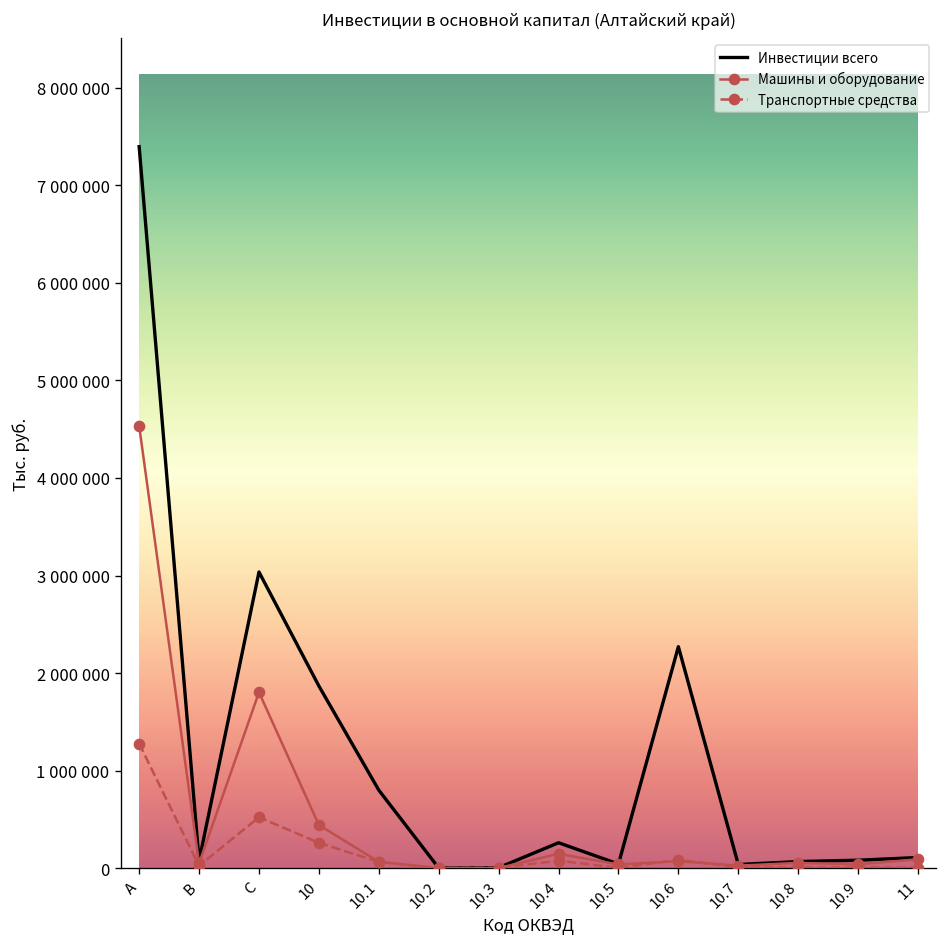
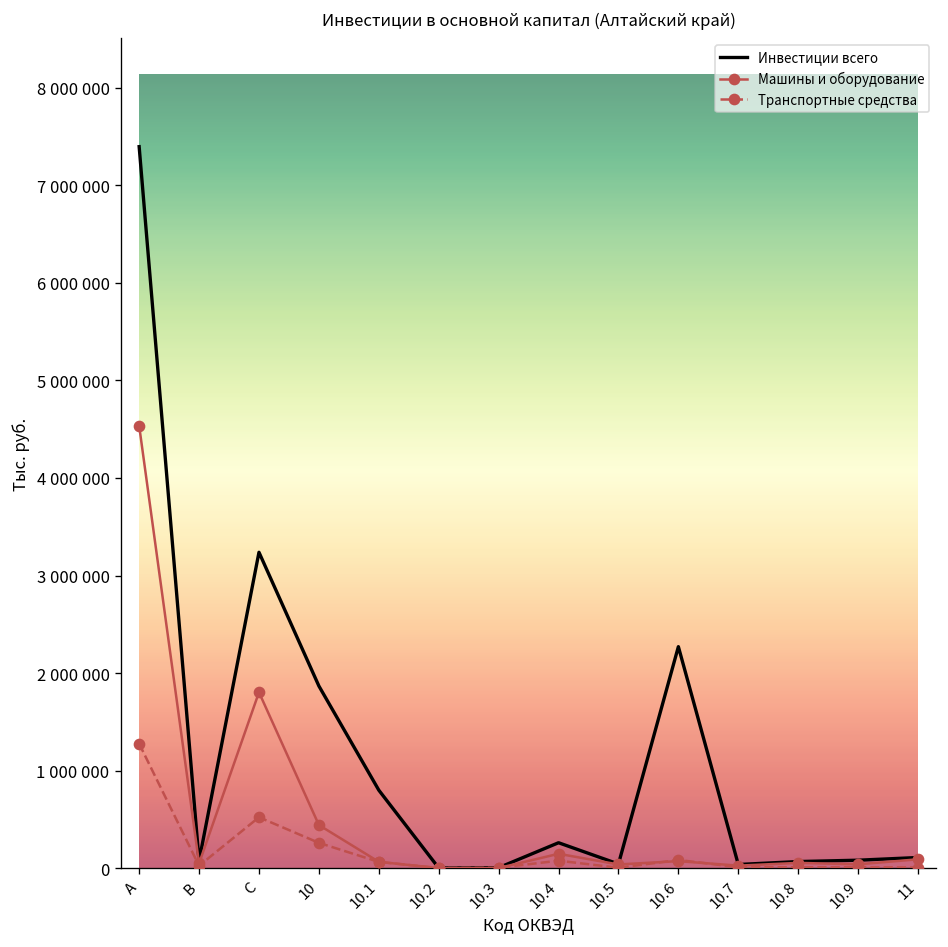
Инвестиции всего, C: 3000000 -> 3200000
